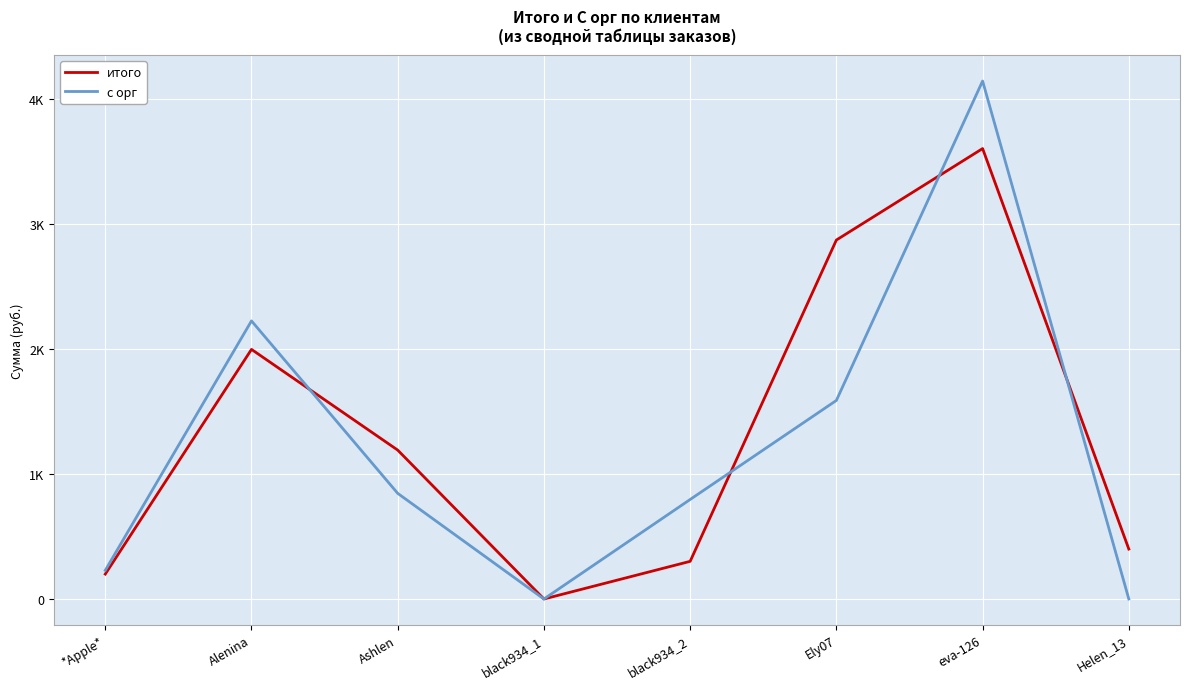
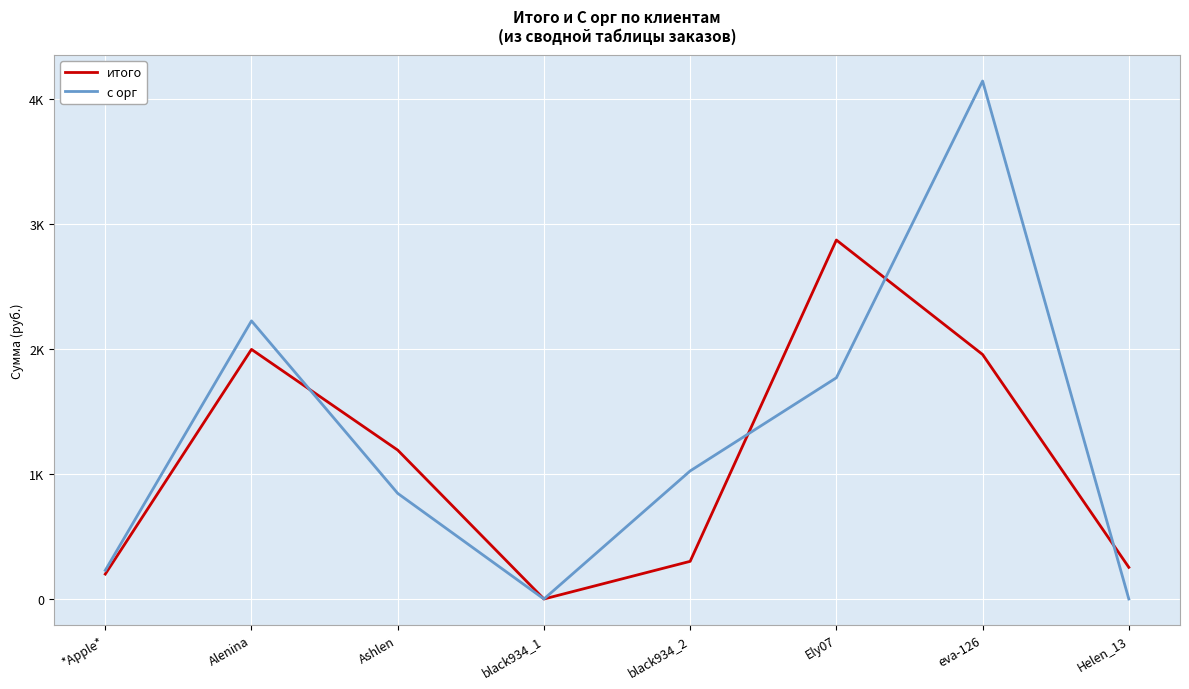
с орг, black934_2: 800 -> 1020
с орг, Ely07: 1590 -> 1770
итого, eva-126: 3600 -> 1950
итого, Helen_13: 400 -> 250
